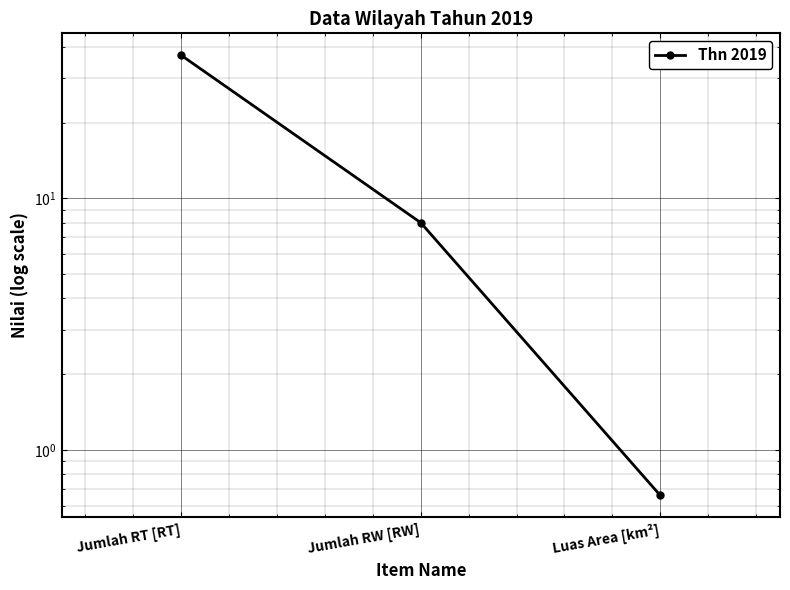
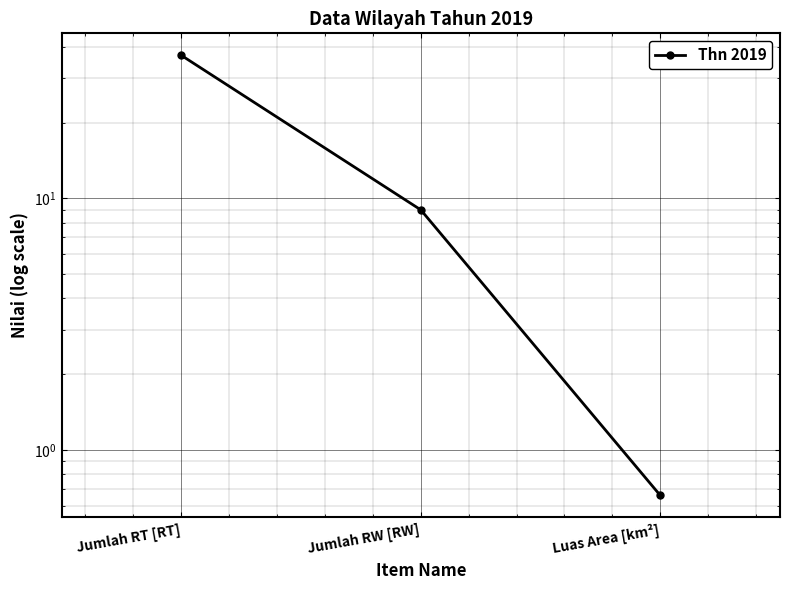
Jumlah RW [RW]: 8 -> 9
